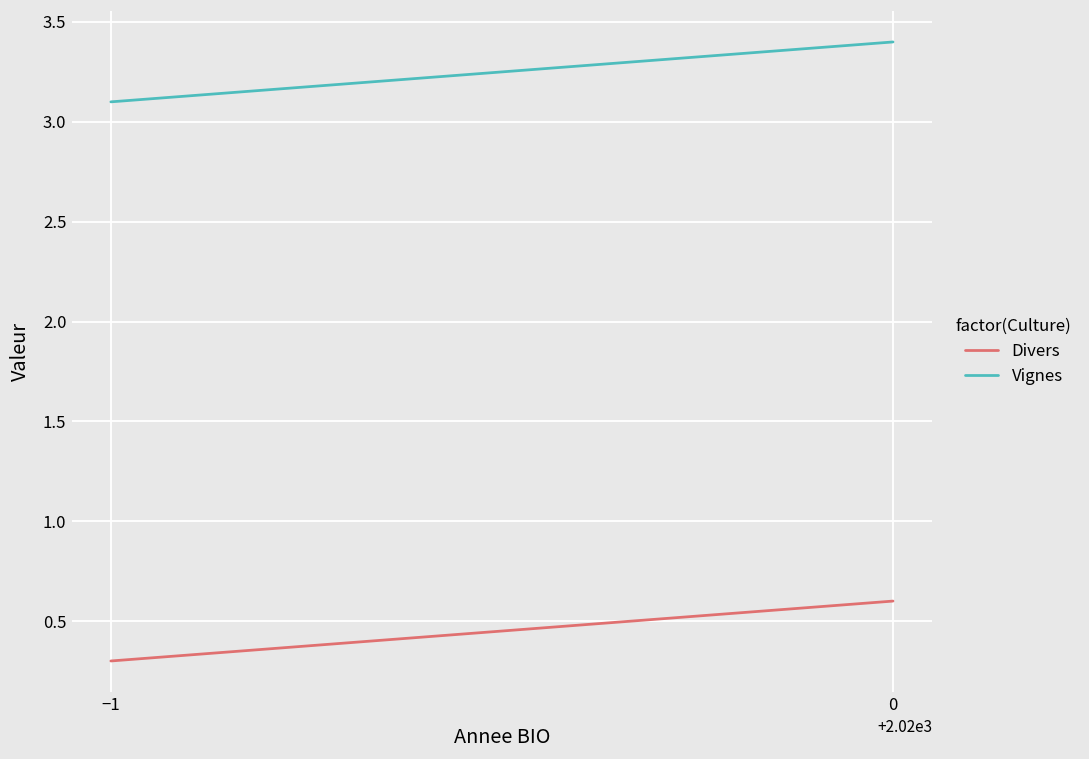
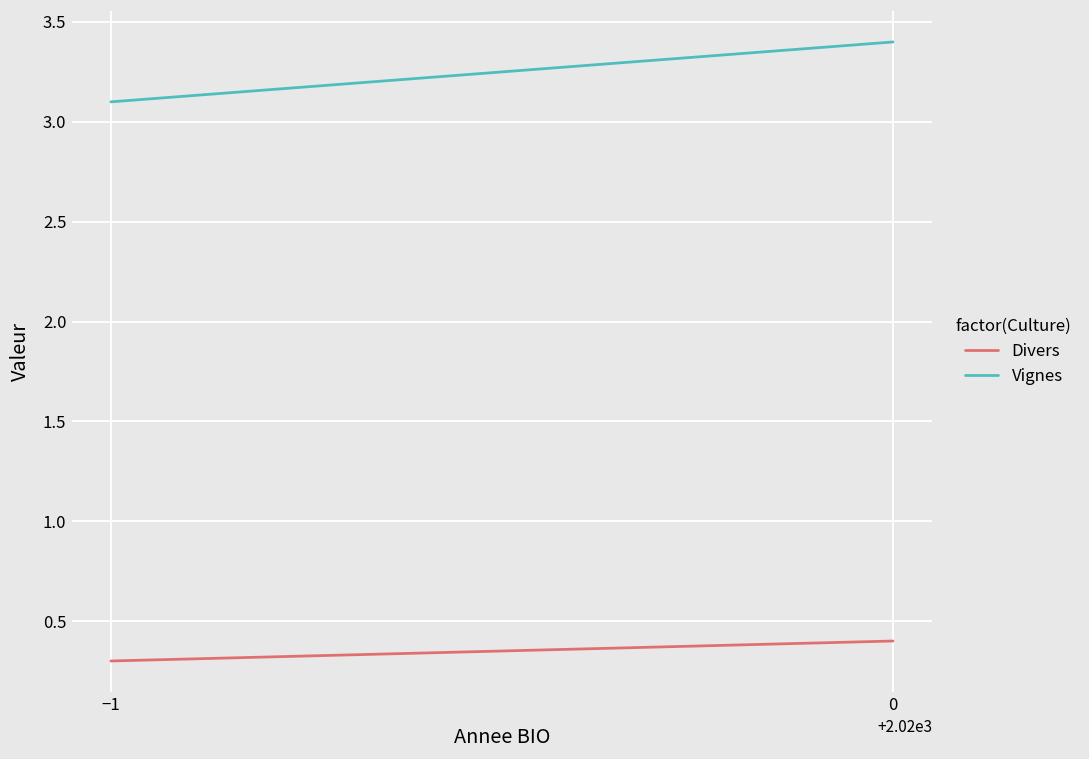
Divers, 0: 0.6 -> 0.4
